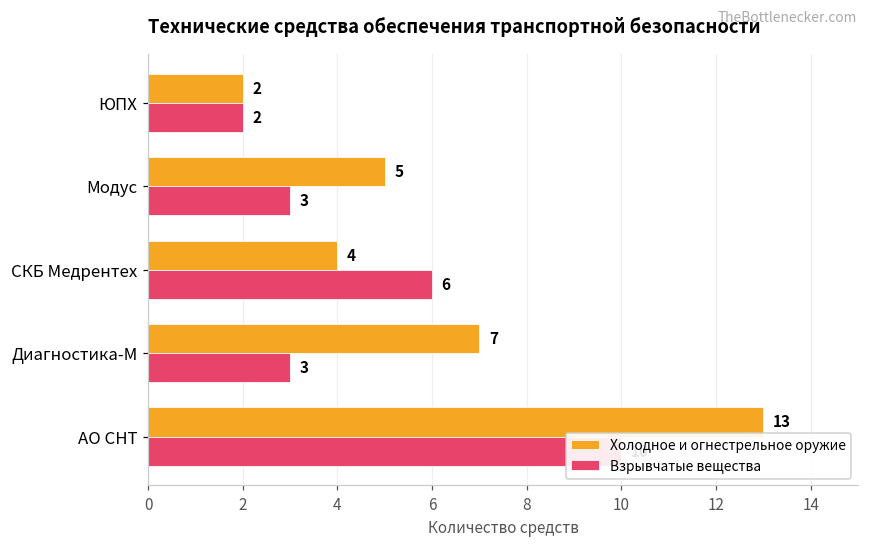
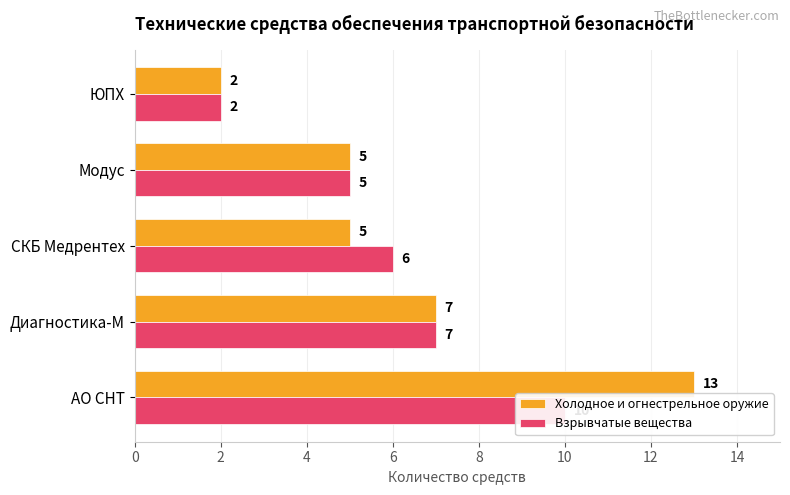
Взрывчатые вещества, Модус: 3 -> 5
Холодное и огнестрельное оружие, СКБ Медрентех: 4 -> 5
Взрывчатые вещества, Диагностика-М: 3 -> 7
